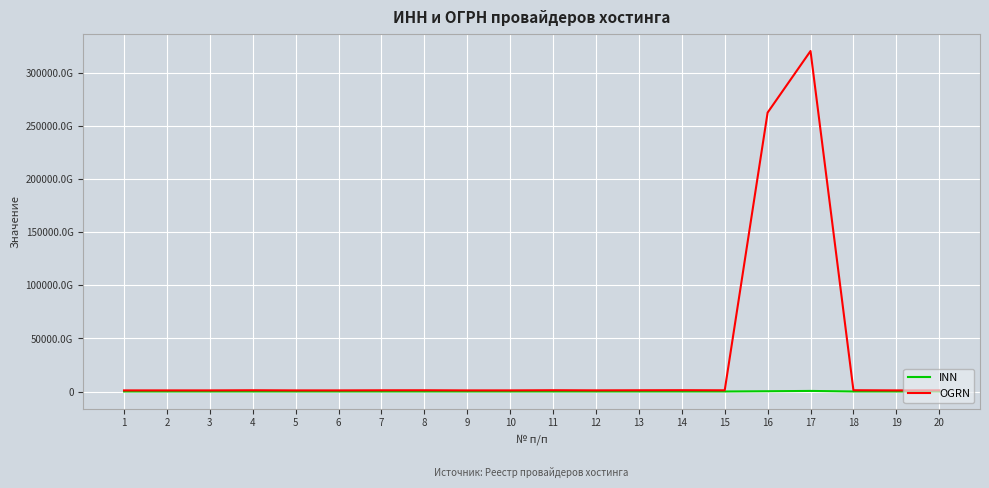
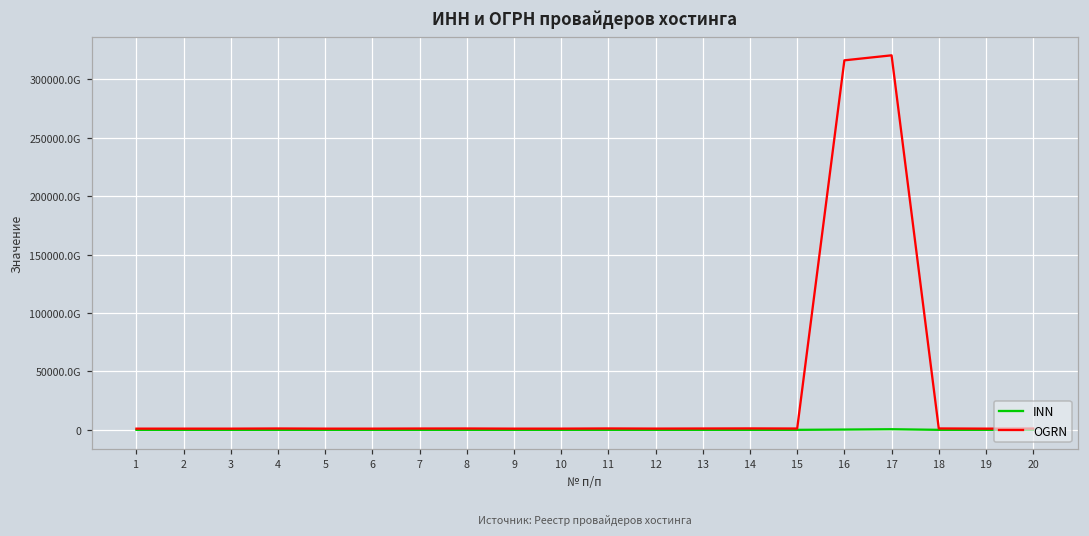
OGRN, 16: 263000000000000 -> 316000000000000
